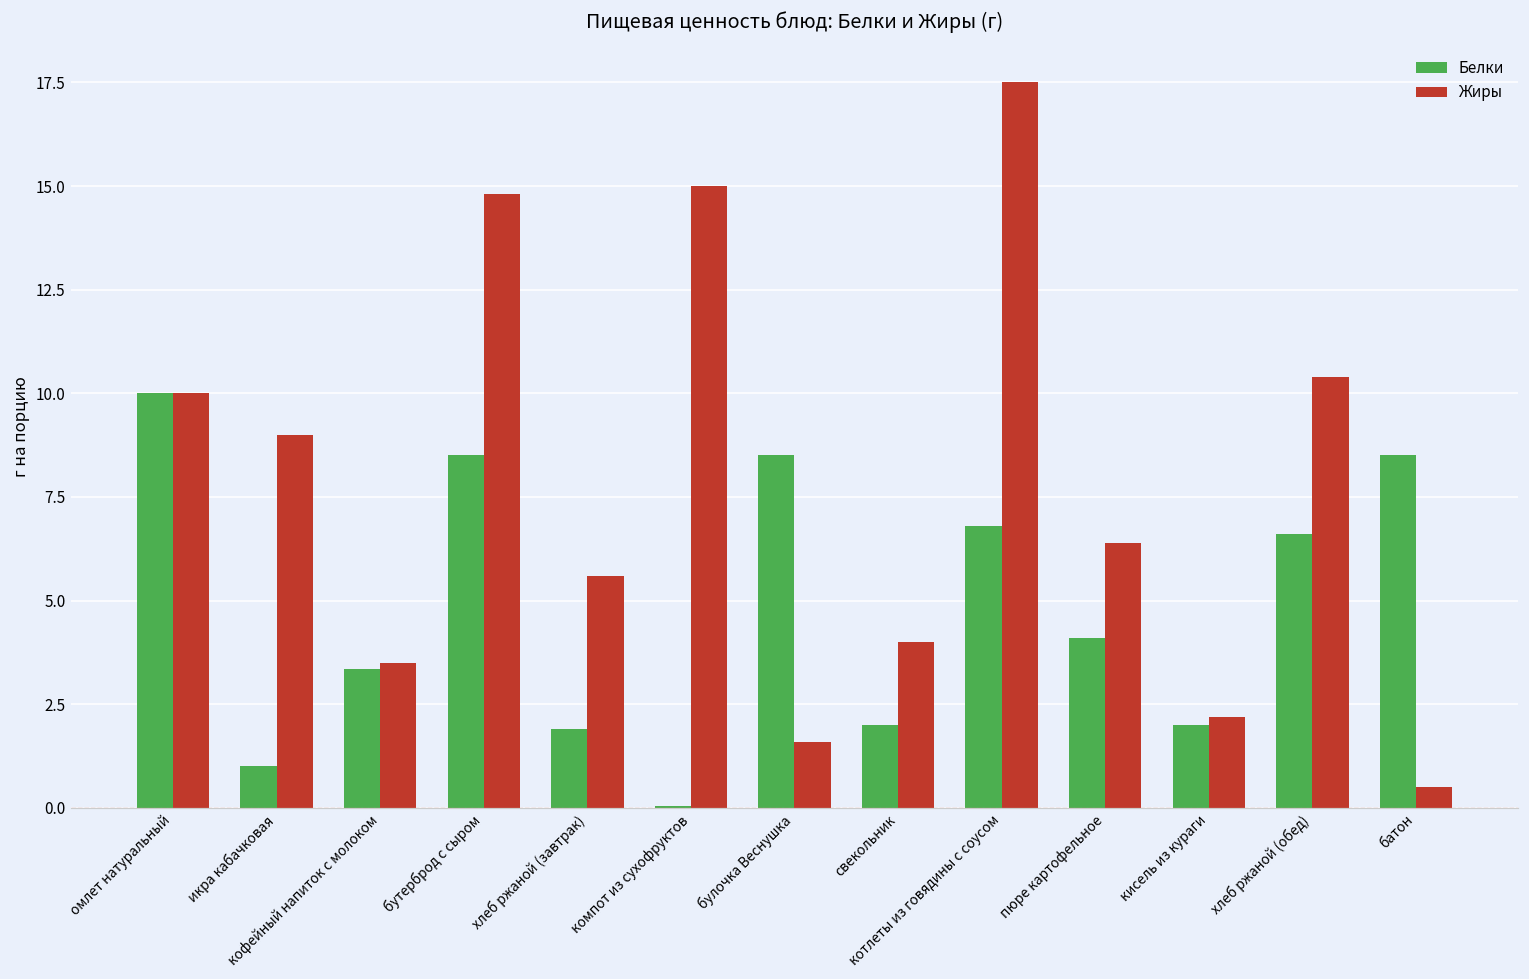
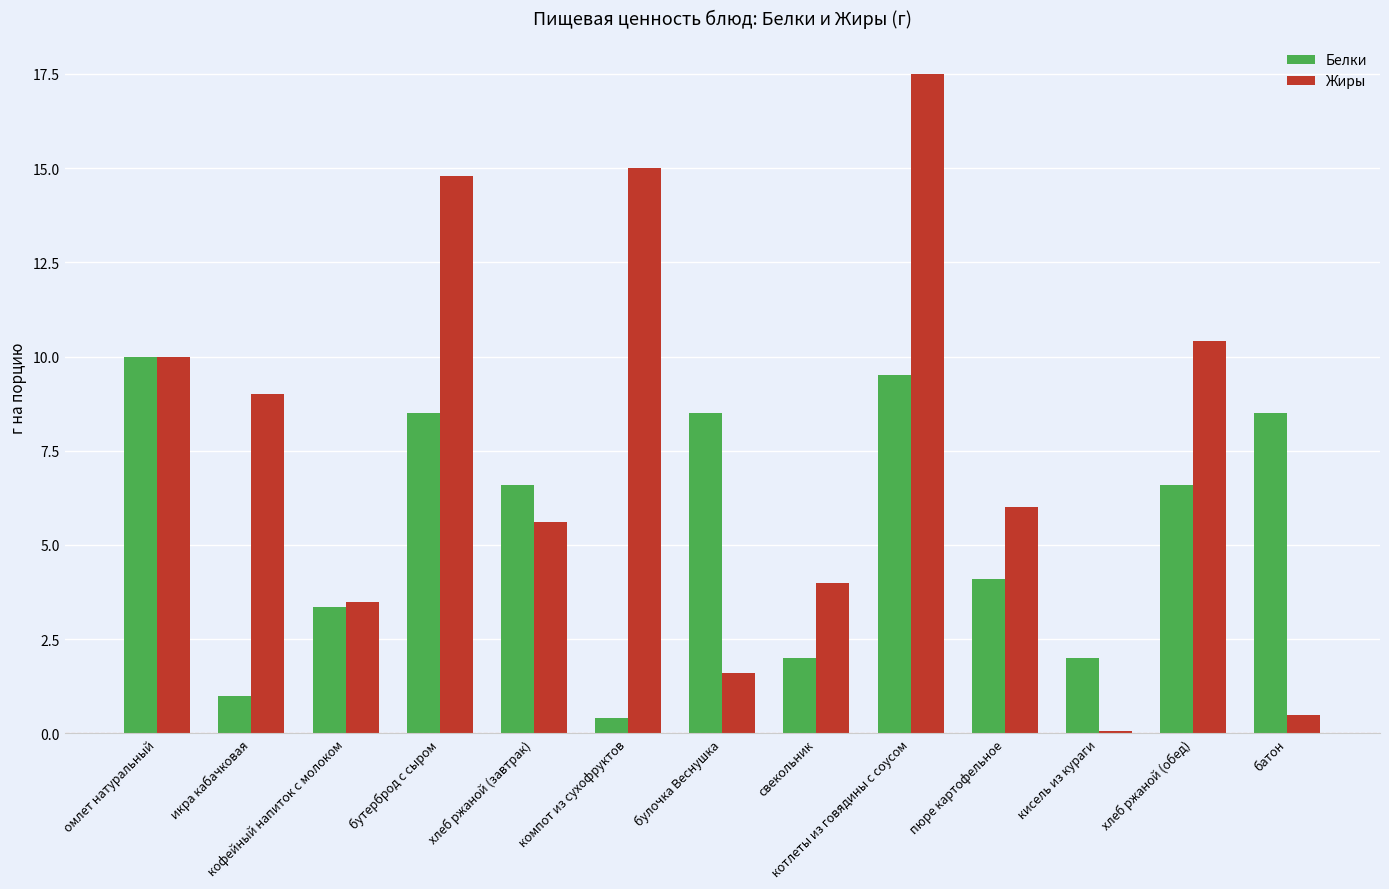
Белки, хлеб ржаной (завтрак): 1.9 -> 6.6
Белки, компот из сухофруктов: 0.1 -> 0.4
Белки, котлеты из говядины с соусом: 6.8 -> 9.5
Жиры, пюре картофельное: 6.4 -> 6.0
Жиры, кисель из кураги: 2.2 -> 0.1
